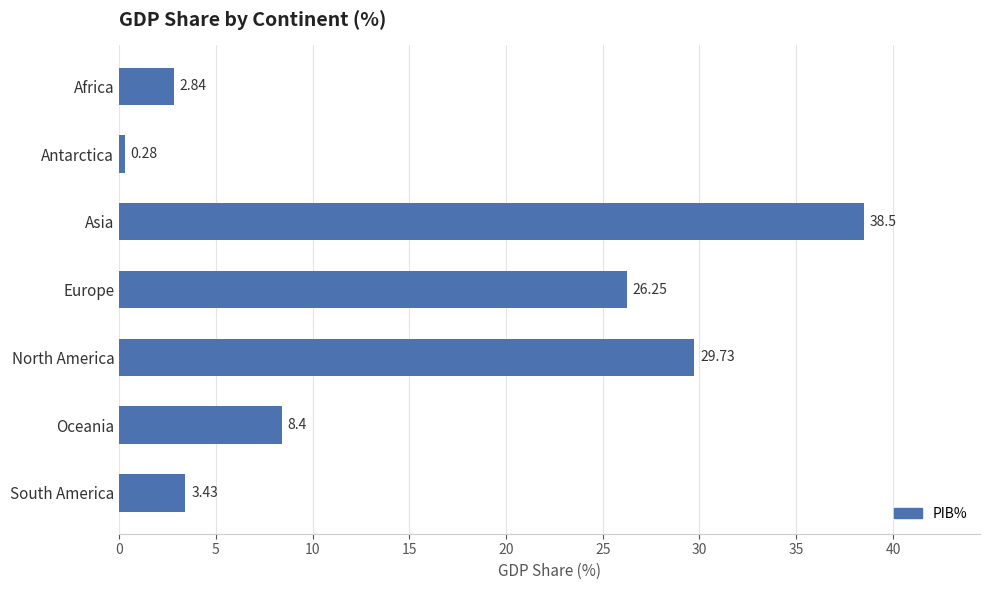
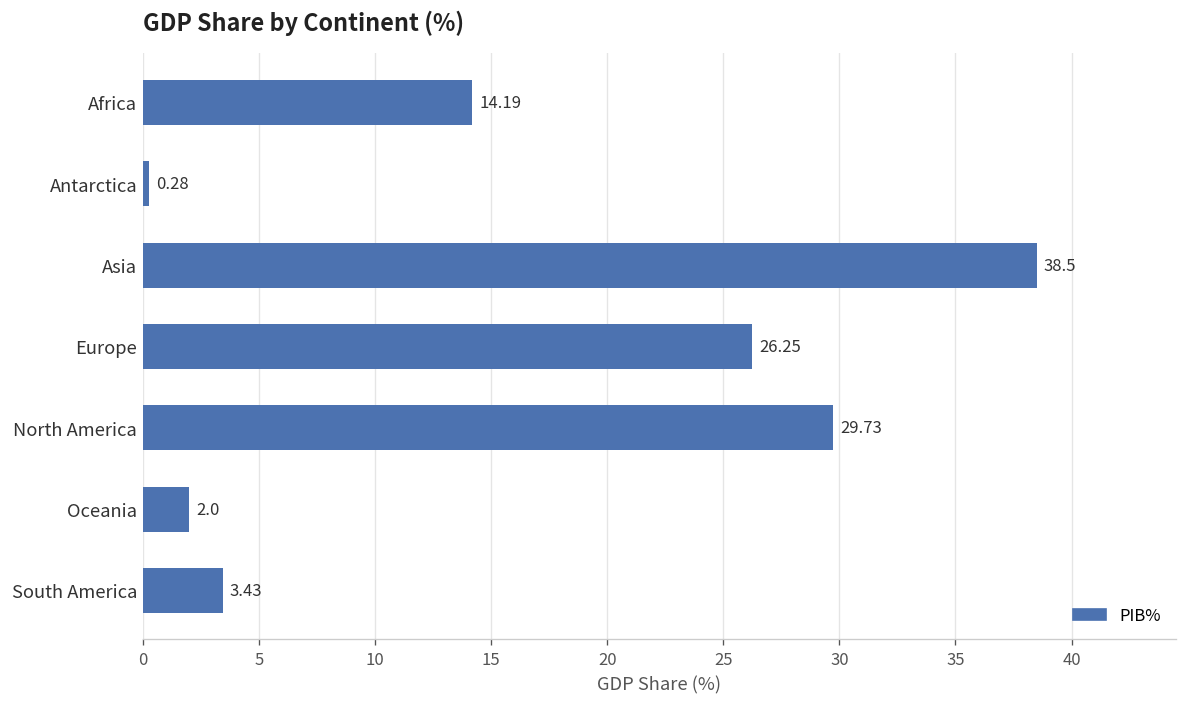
Africa: 2.84 -> 14.19
Oceania: 8.4 -> 2.0
